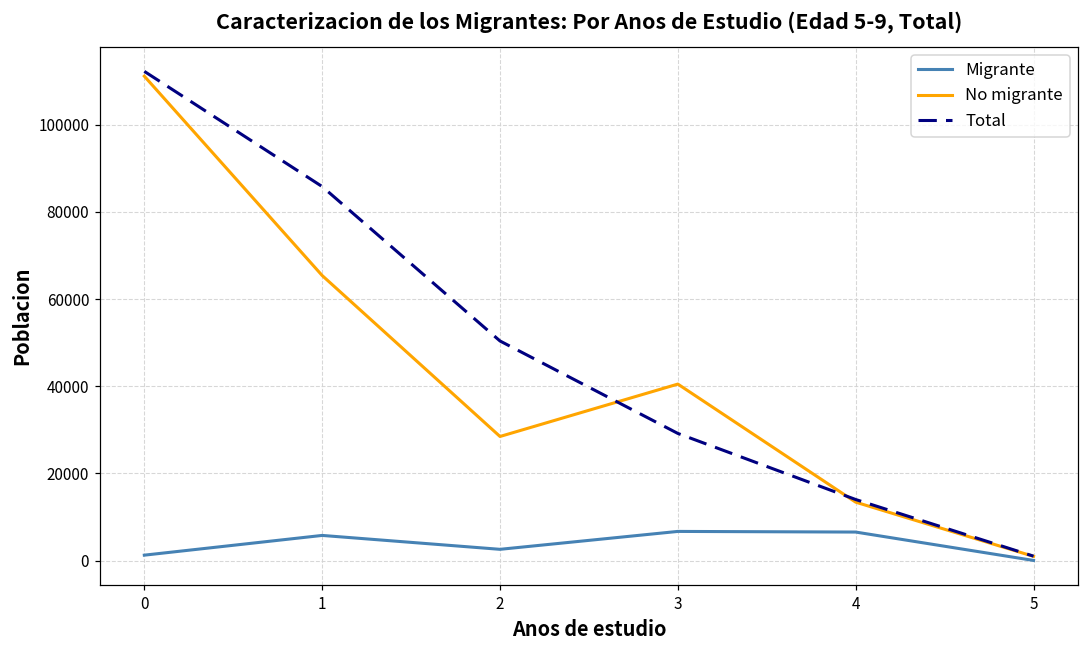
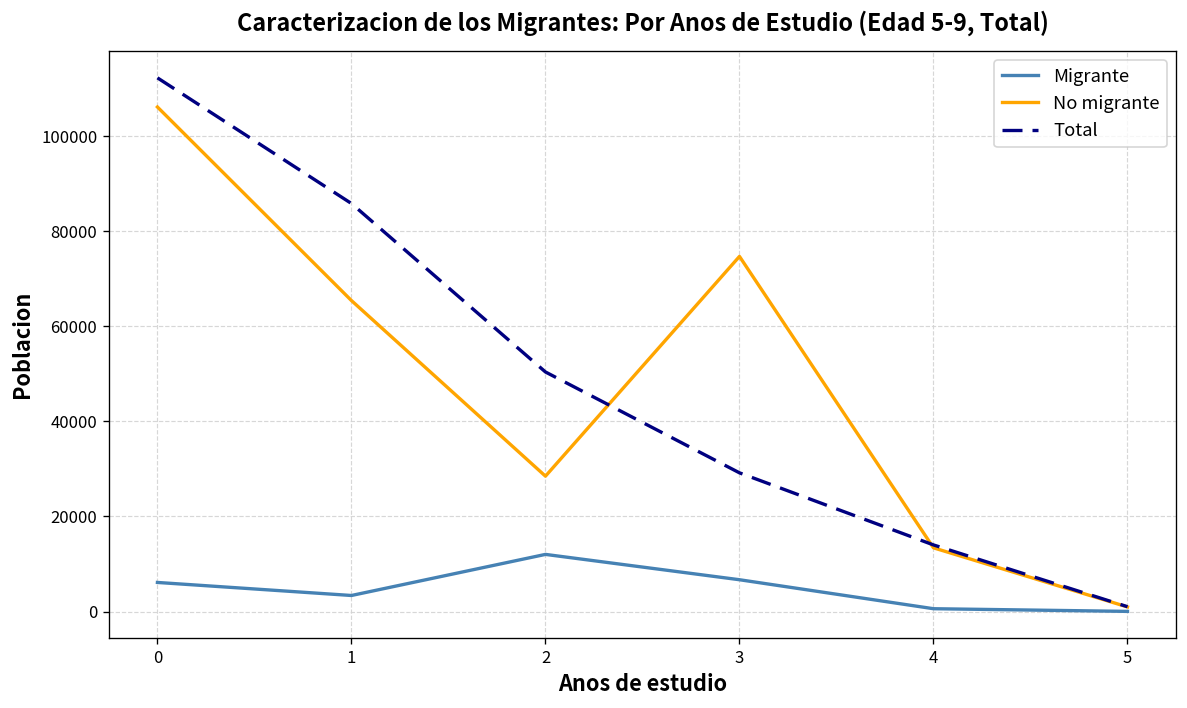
Migrante, 0: 1000 -> 6000
No migrante, 0: 111000 -> 106000
Migrante, 1: 6000 -> 3000
Migrante, 2: 3000 -> 12000
No migrante, 3: 41000 -> 75000
Migrante, 4: 7000 -> 1000
